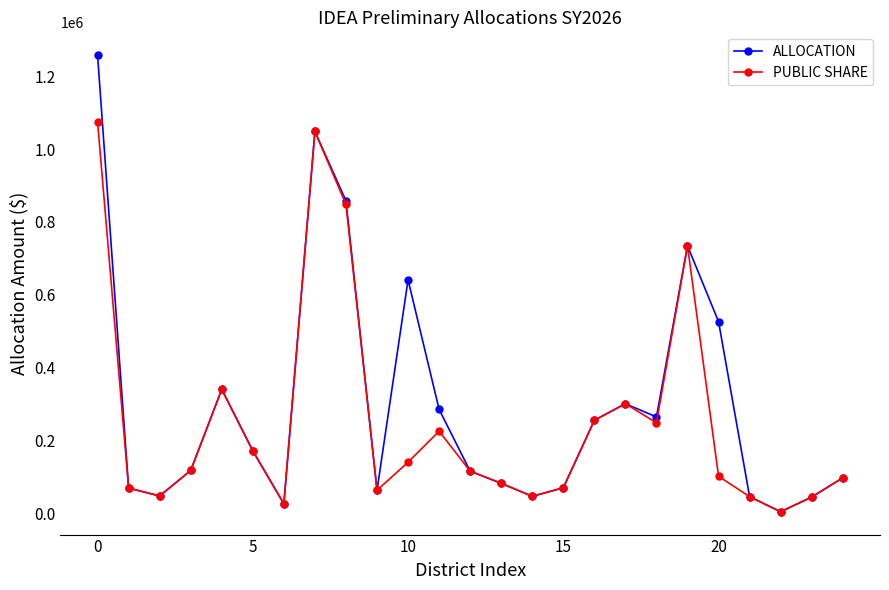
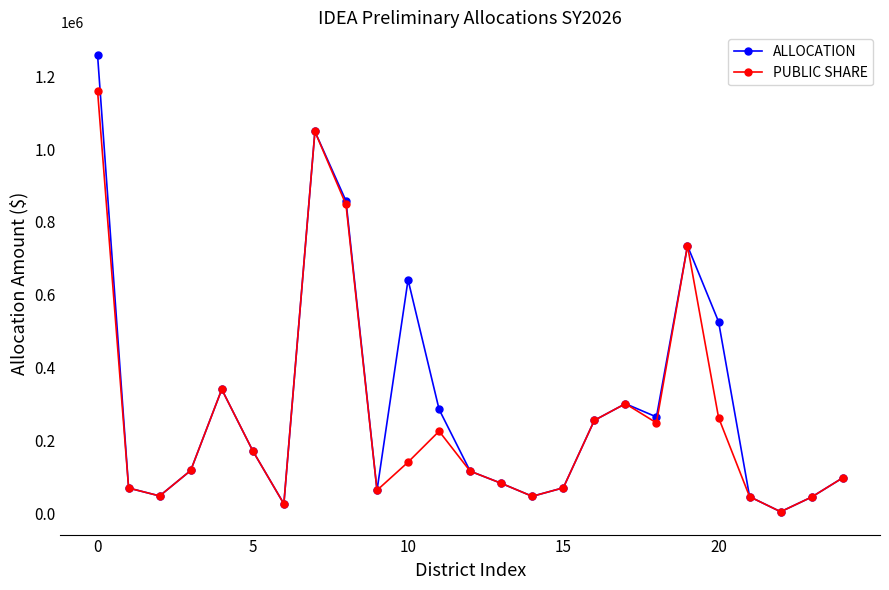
PUBLIC SHARE, 0: 1070000 -> 1160000
PUBLIC SHARE, 20: 100000 -> 260000
